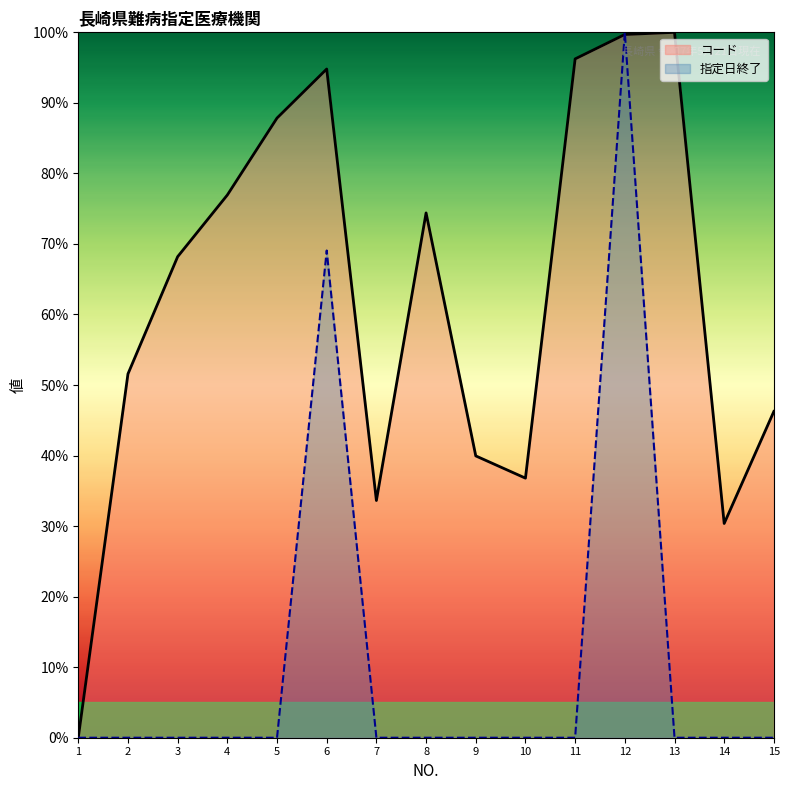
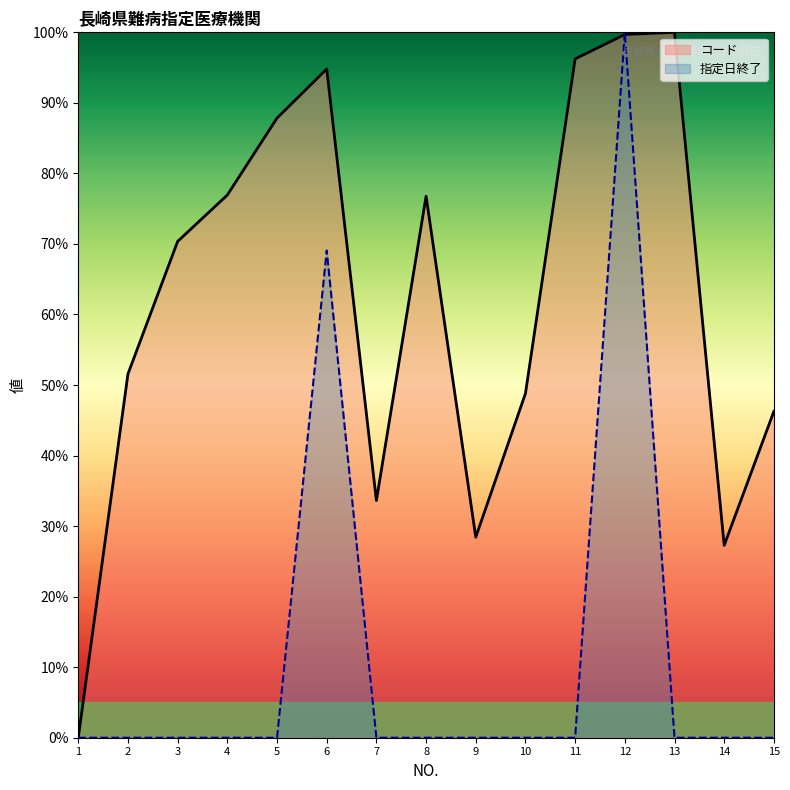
コード, 3: 68% -> 70%
コード, 8: 74% -> 77%
コード, 9: 40% -> 28%
コード, 10: 37% -> 49%
コード, 14: 30% -> 27%
